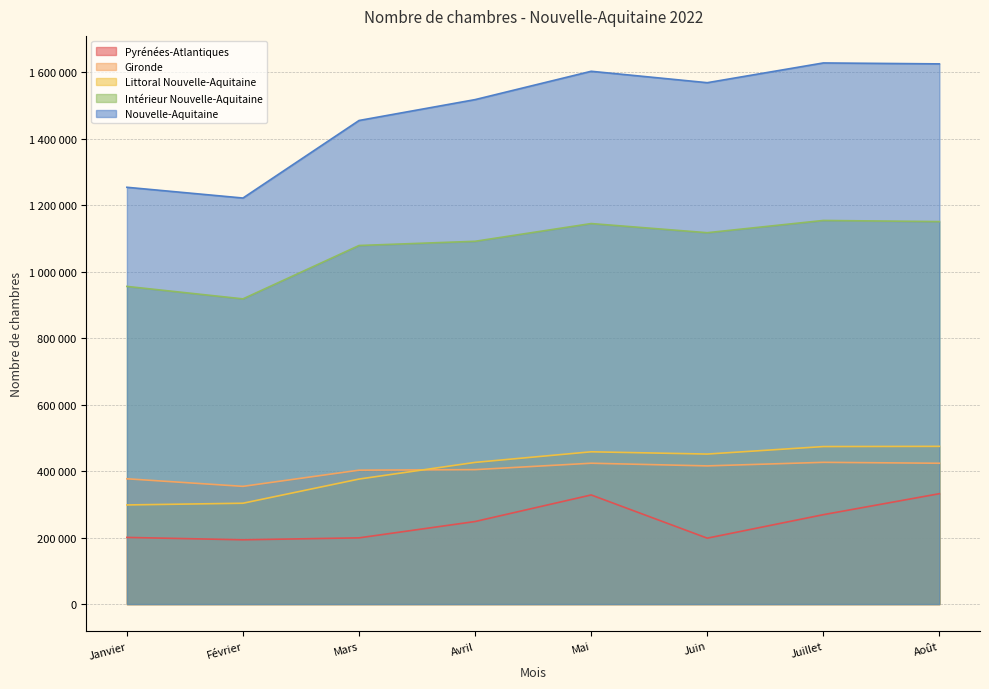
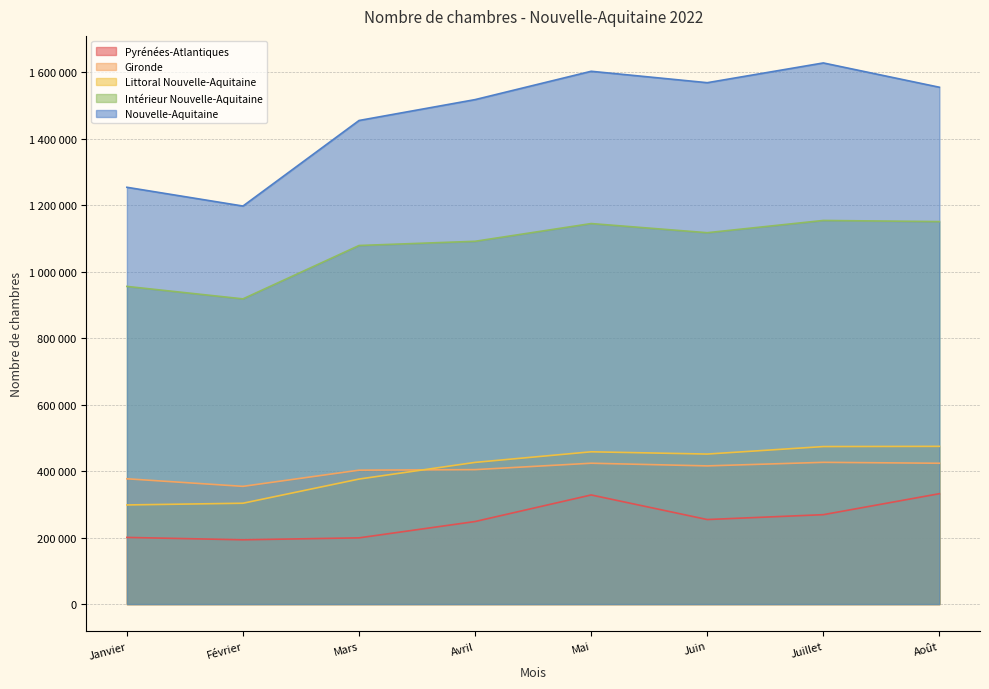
Nouvelle-Aquitaine, Février: 1220000 -> 1200000
Pyrénées-Atlantiques, Juin: 200000 -> 250000
Nouvelle-Aquitaine, Août: 1620000 -> 1550000
